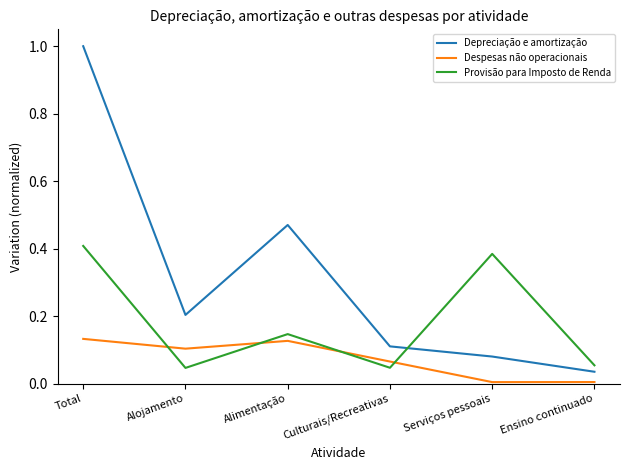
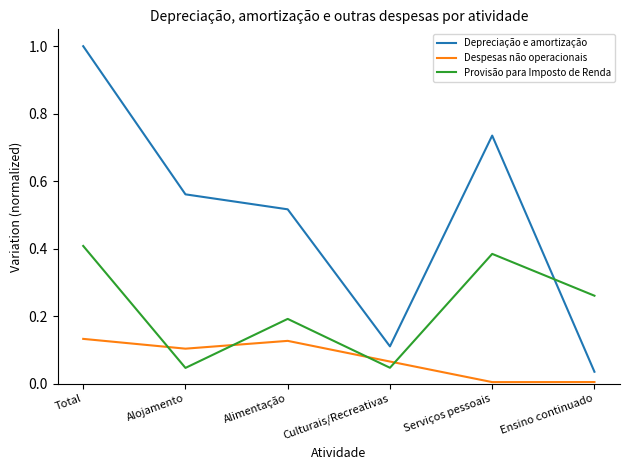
Depreciação e amortização, Alojamento: 0.20 -> 0.56
Depreciação e amortização, Alimentação: 0.47 -> 0.52
Provisão para Imposto de Renda, Alimentação: 0.15 -> 0.19
Depreciação e amortização, Serviços pessoais: 0.08 -> 0.74
Provisão para Imposto de Renda, Ensino continuado: 0.05 -> 0.26
